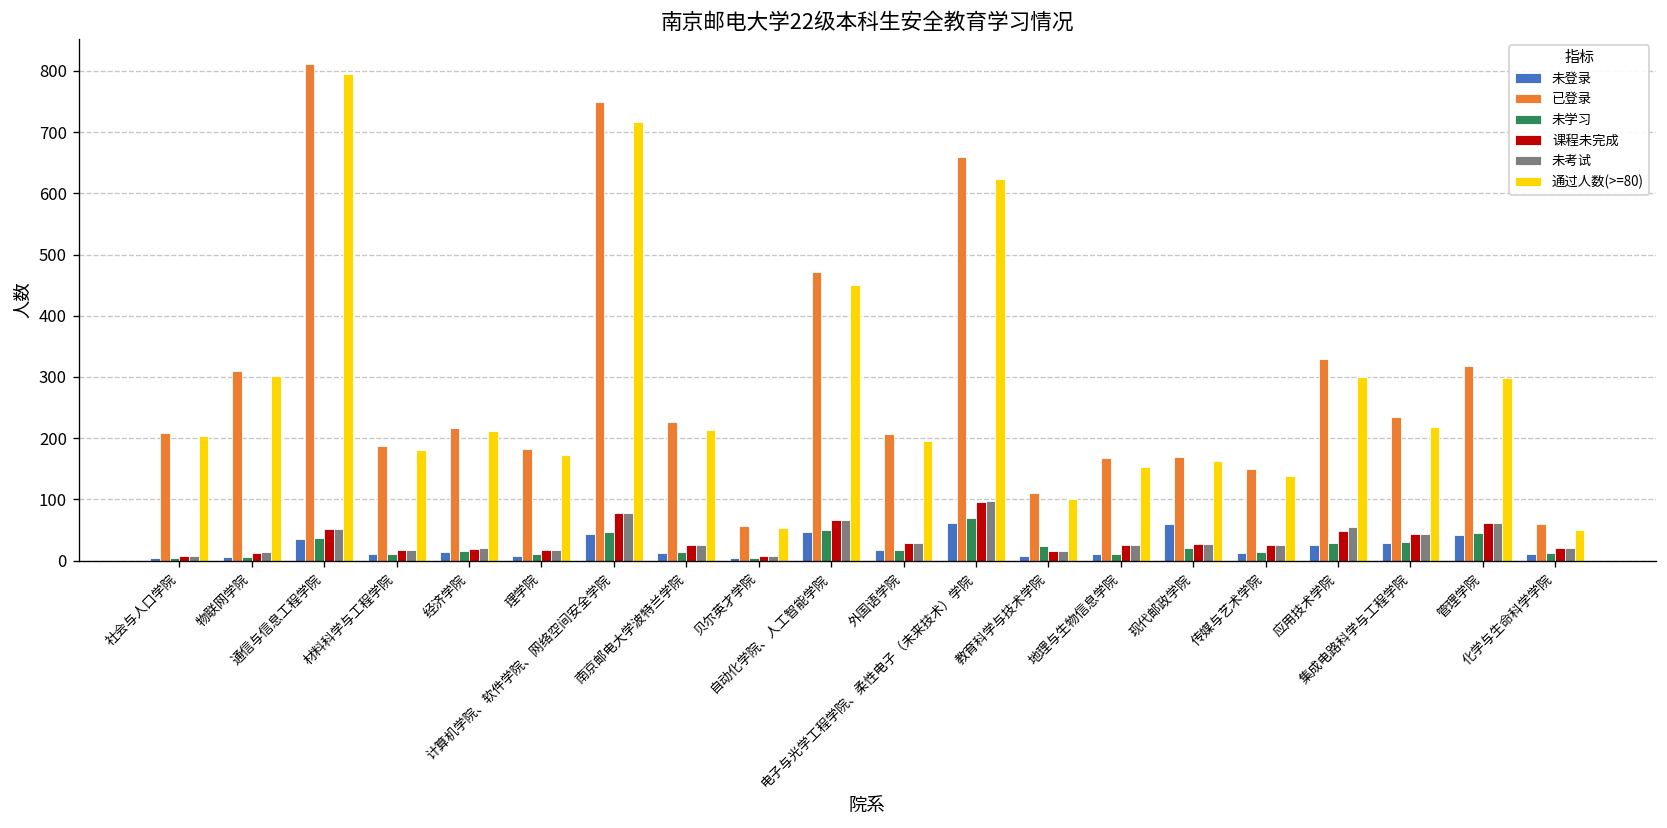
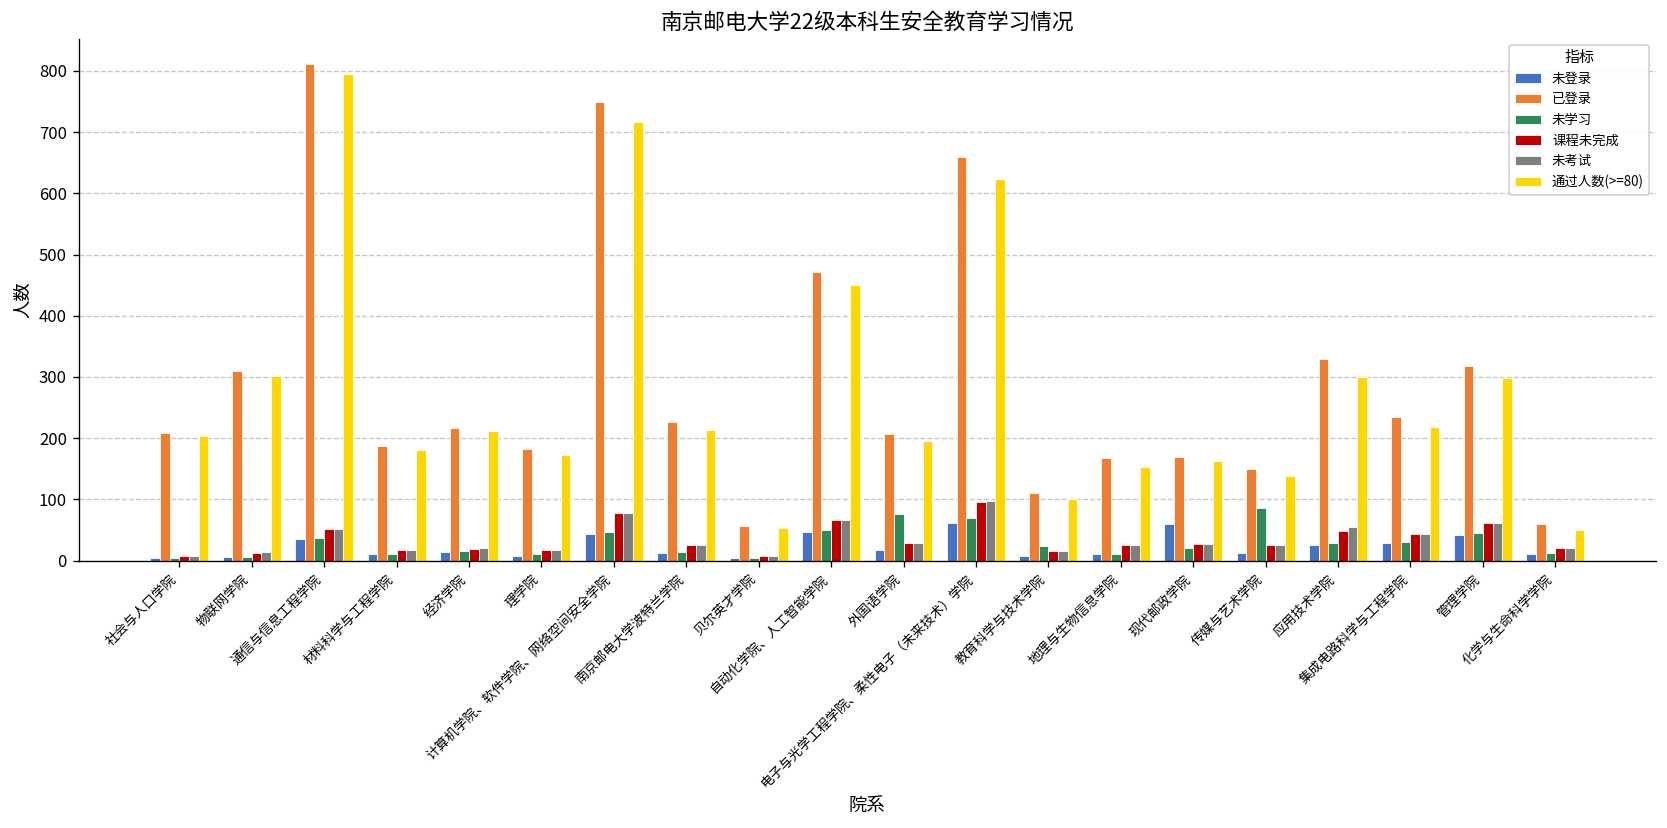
未学习, 外国语学院: 20 -> 80
未学习, 传媒与艺术学院: 10 -> 90
